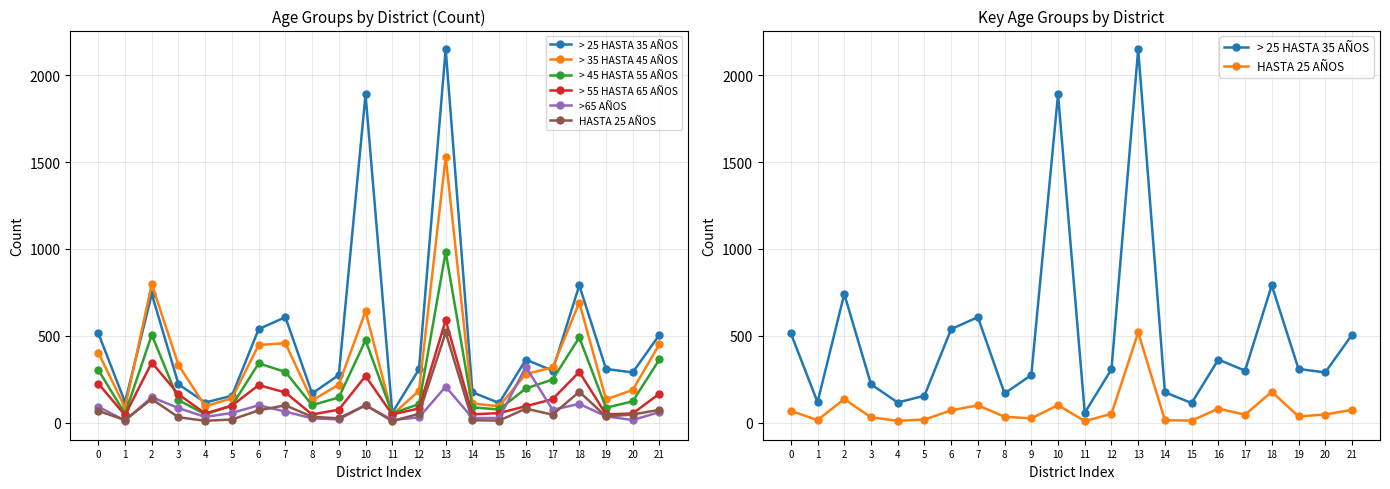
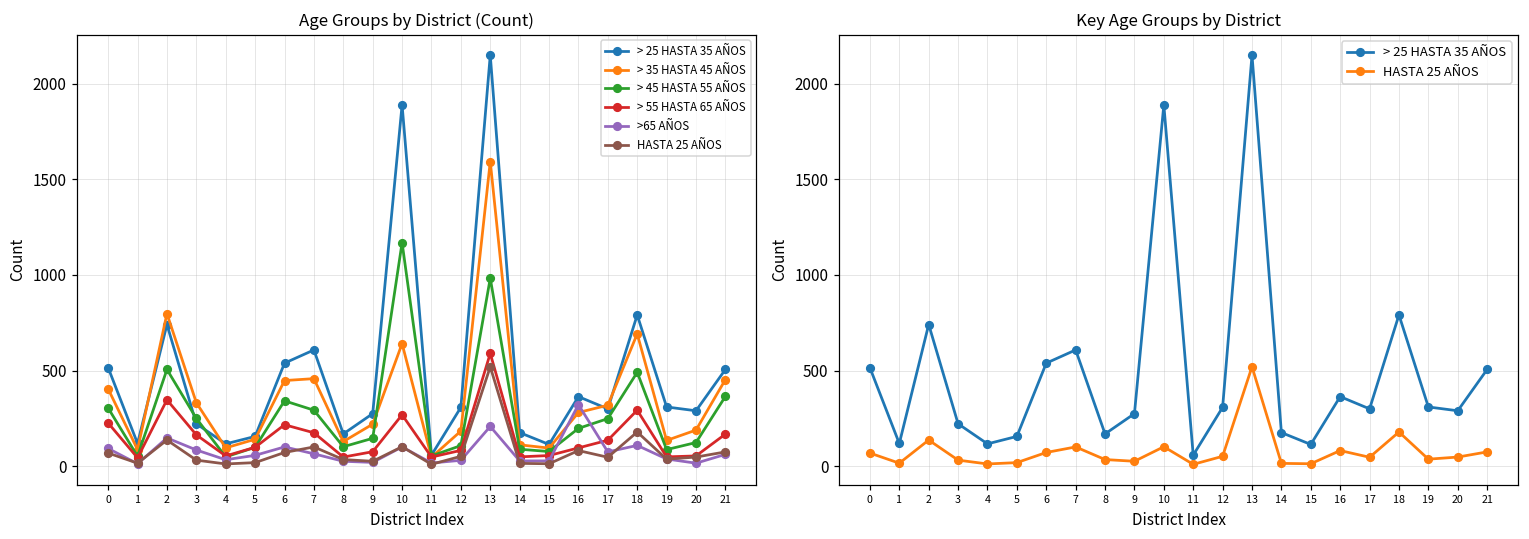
Age Groups by District (Count), > 45 HASTA 55 AÑOS, 3: 130 -> 250
Age Groups by District (Count), > 45 HASTA 55 AÑOS, 10: 480 -> 1170
Age Groups by District (Count), > 35 HASTA 45 AÑOS, 13: 1530 -> 1590
